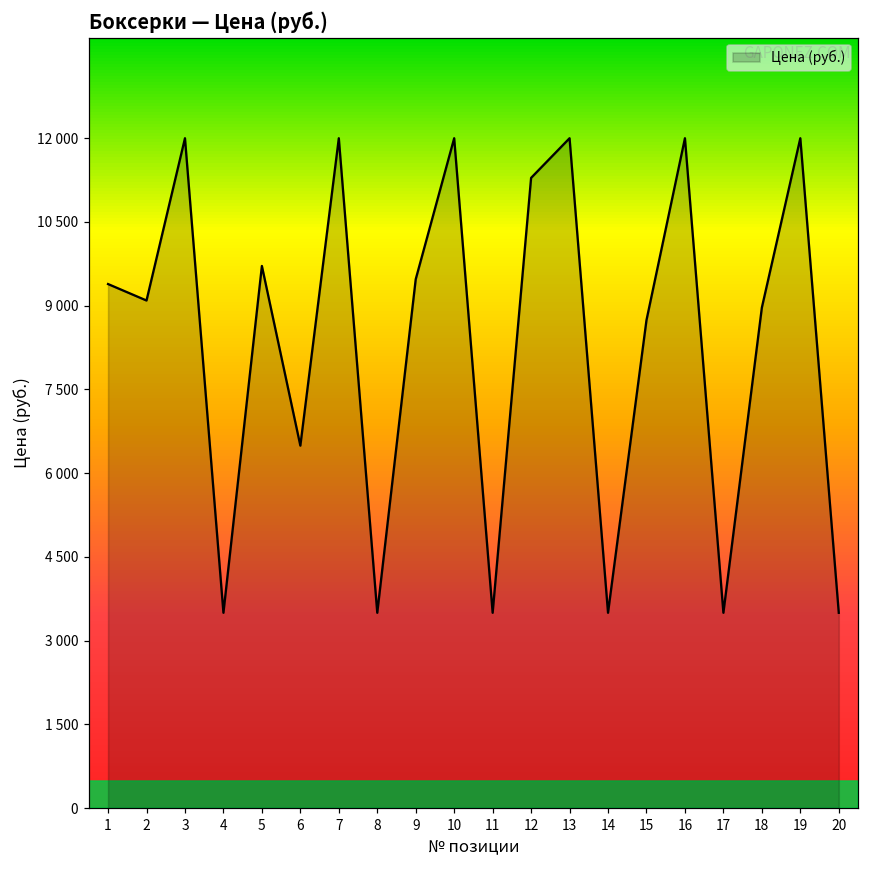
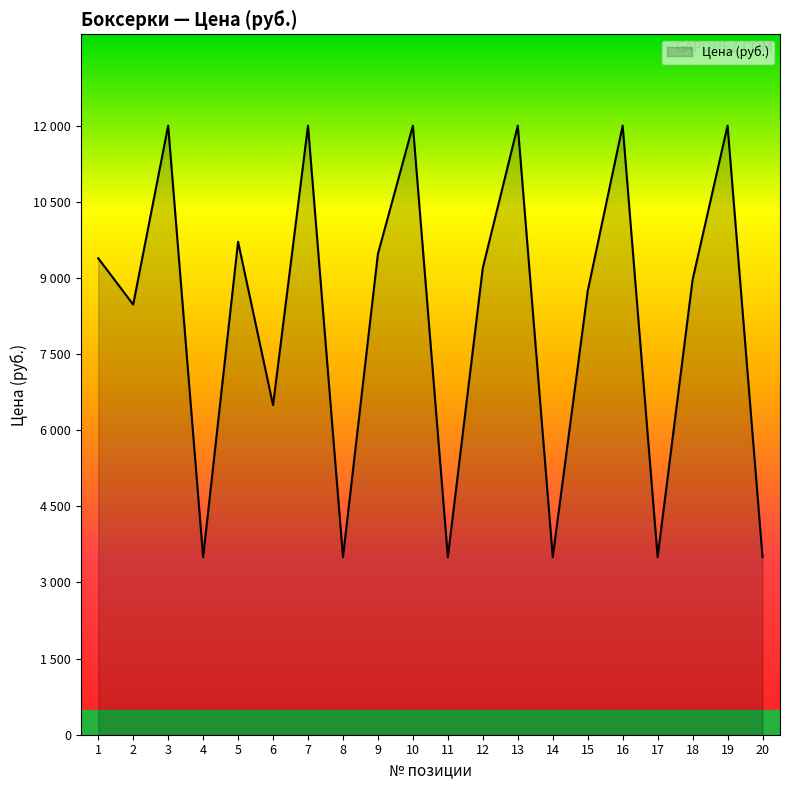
2: 9100 -> 8500
12: 11300 -> 9200
